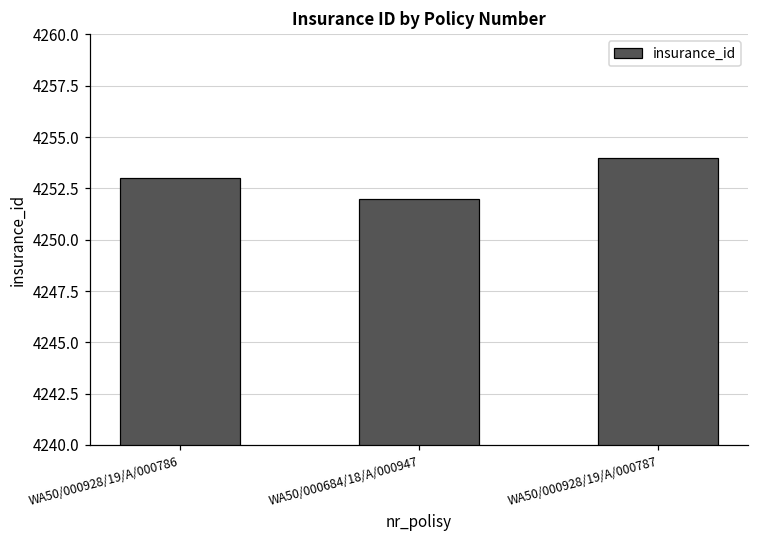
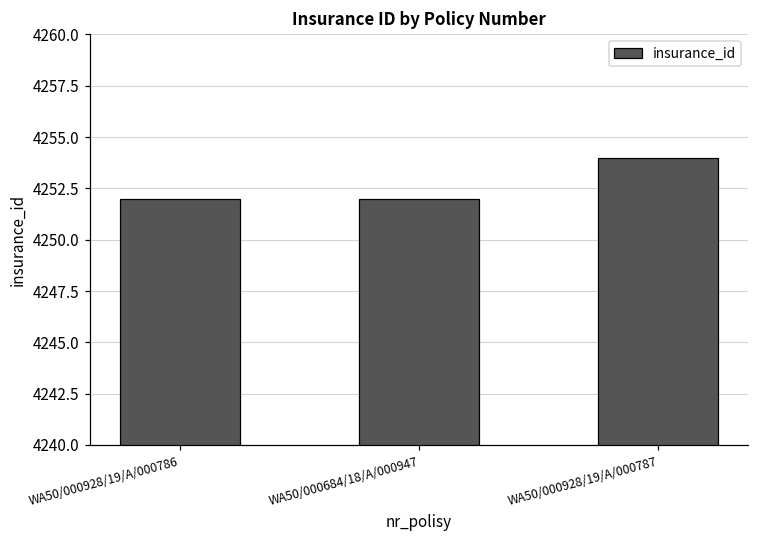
WA50/000928/19/A/000786: 4253 -> 4252
